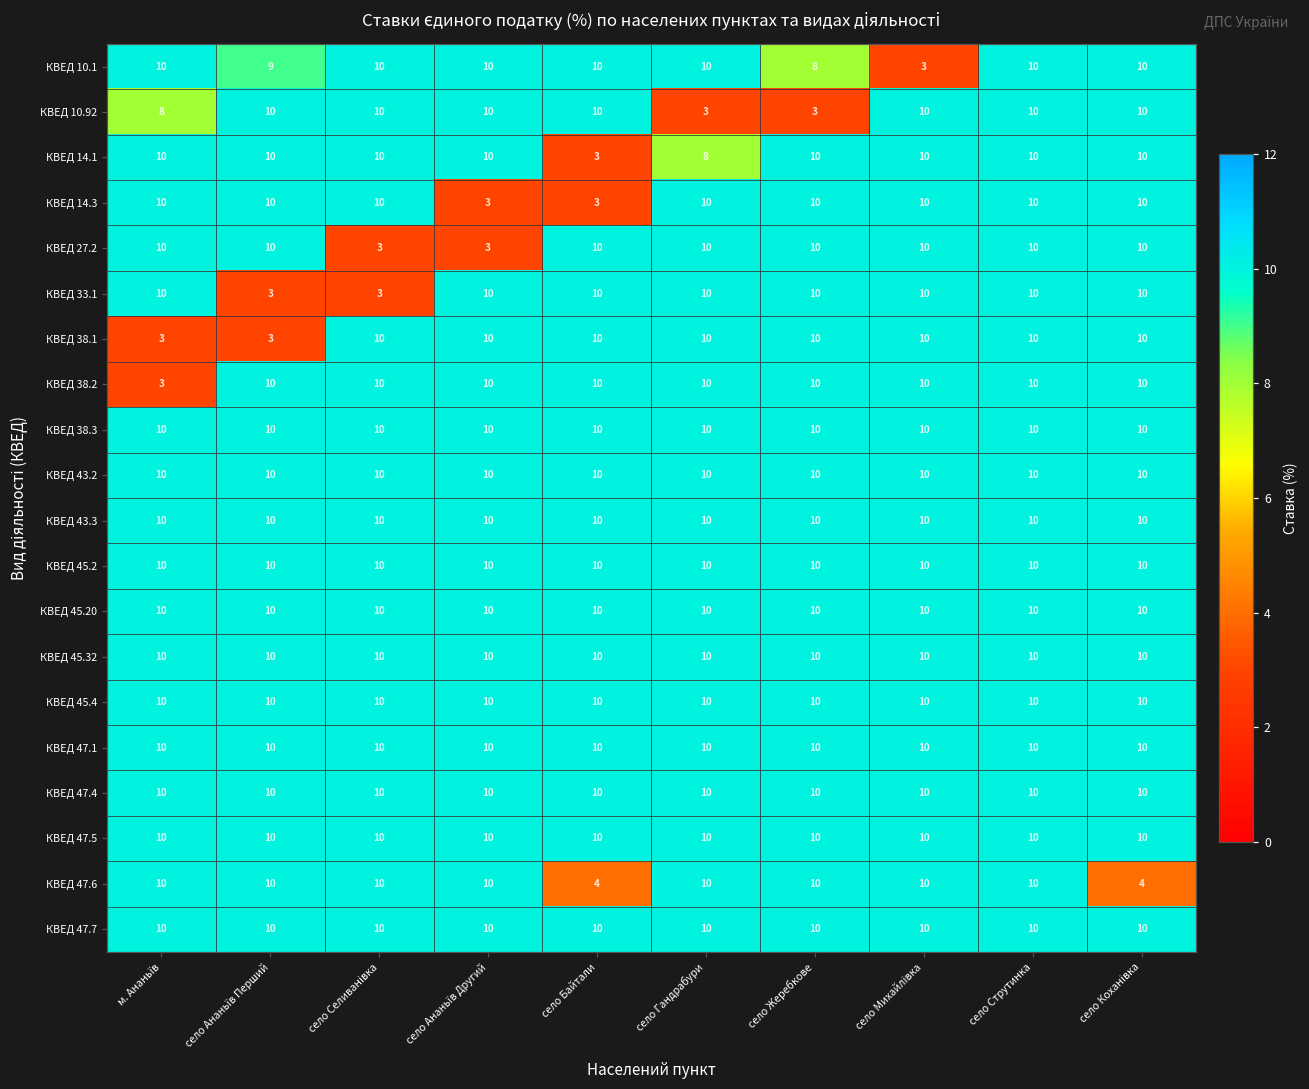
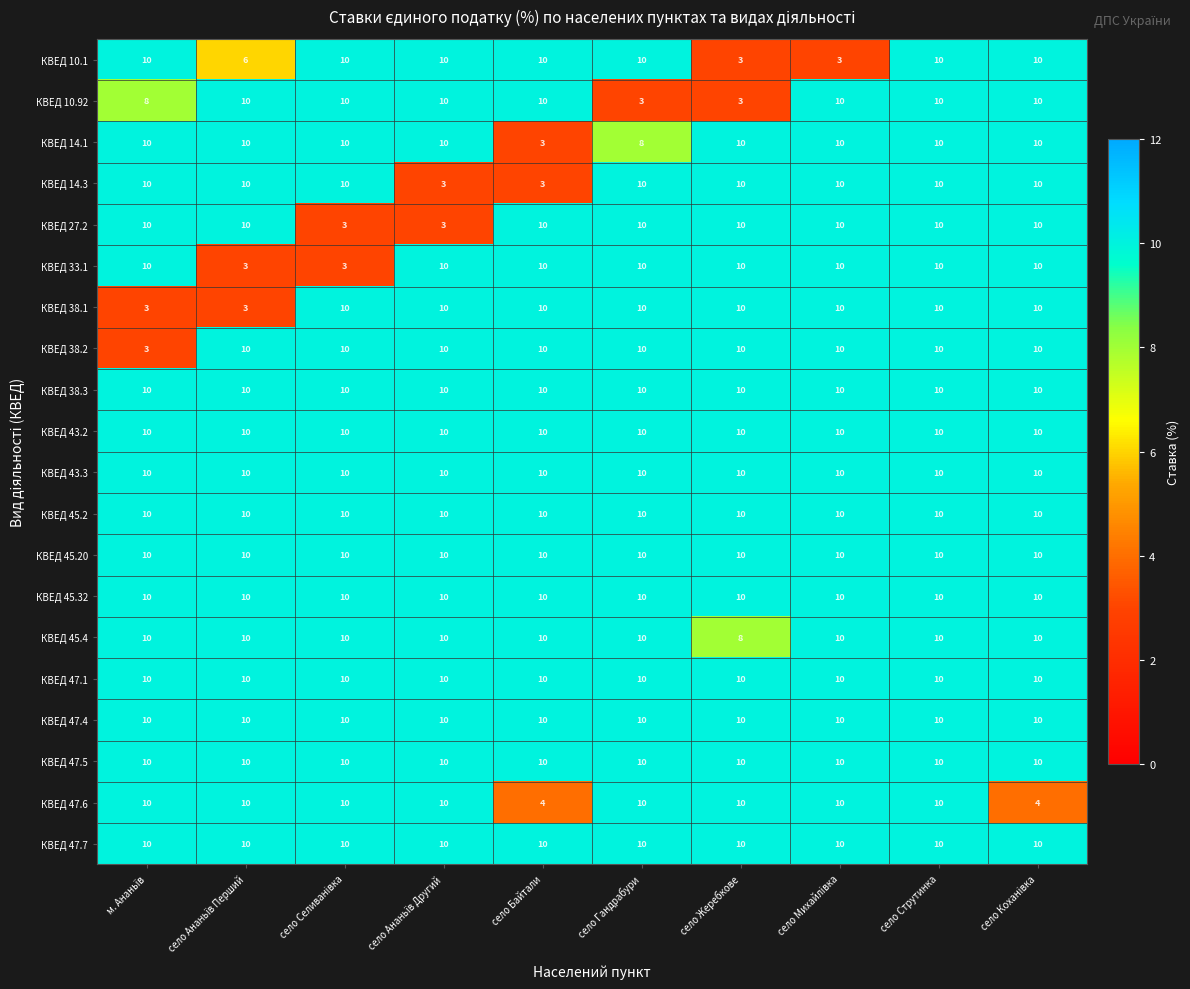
КВЕД 10.1, село Ананьїв Перший: 9 -> 6
КВЕД 10.1, село Жеребкове: 8 -> 3
КВЕД 45.4, село Жеребкове: 10 -> 8
